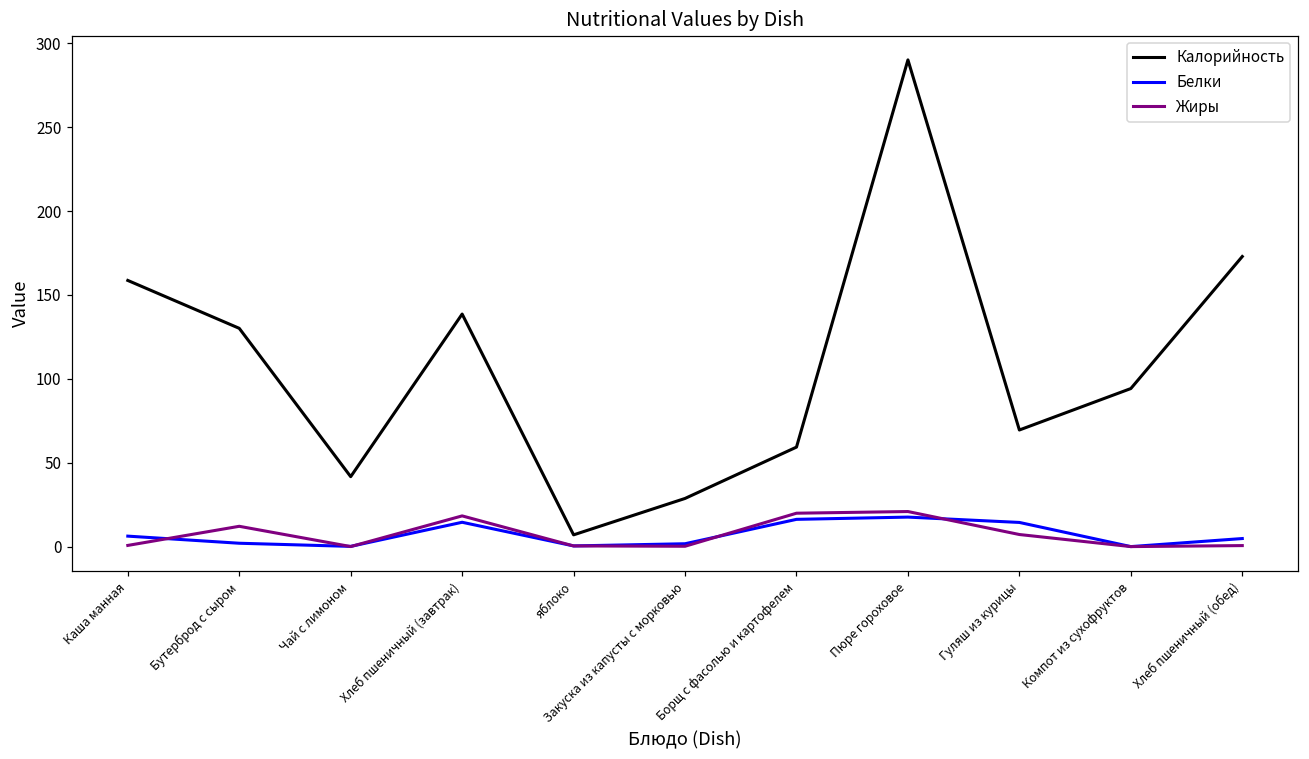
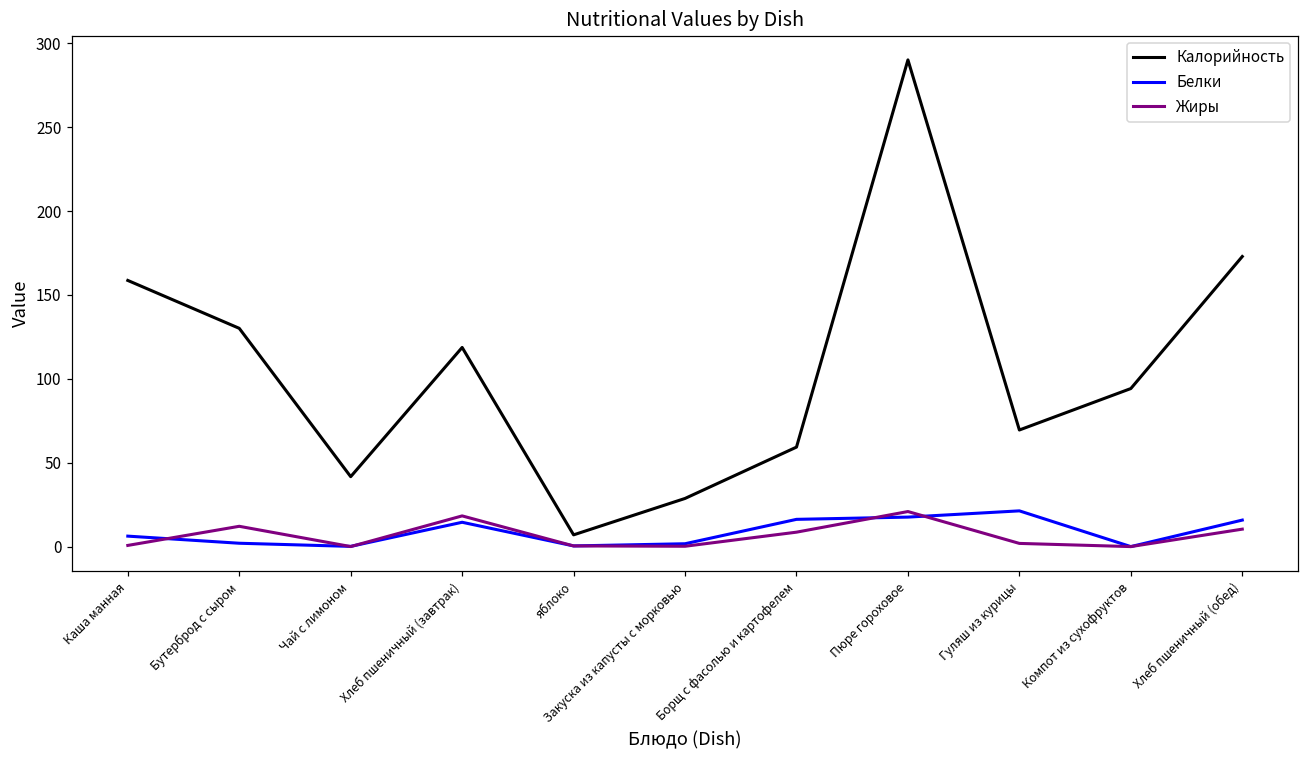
Калорийность, Хлеб пшеничный (завтрак): 139 -> 119
Жиры, Борщ с фасолью и картофелем: 20 -> 9
Белки, Гуляш из курицы: 14 -> 21
Жиры, Гуляш из курицы: 7 -> 2
Белки, Хлеб пшеничный (обед): 5 -> 16
Жиры, Хлеб пшеничный (обед): 1 -> 10
